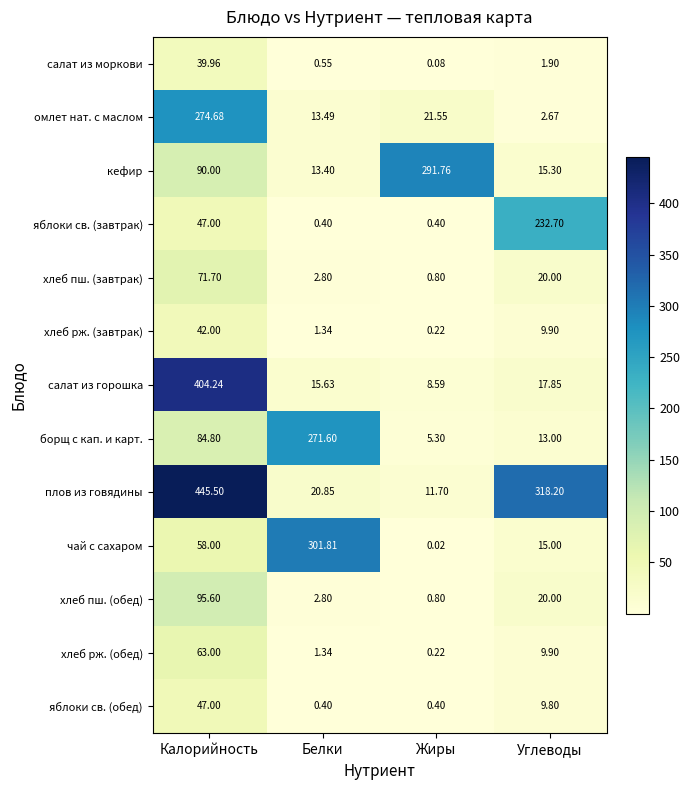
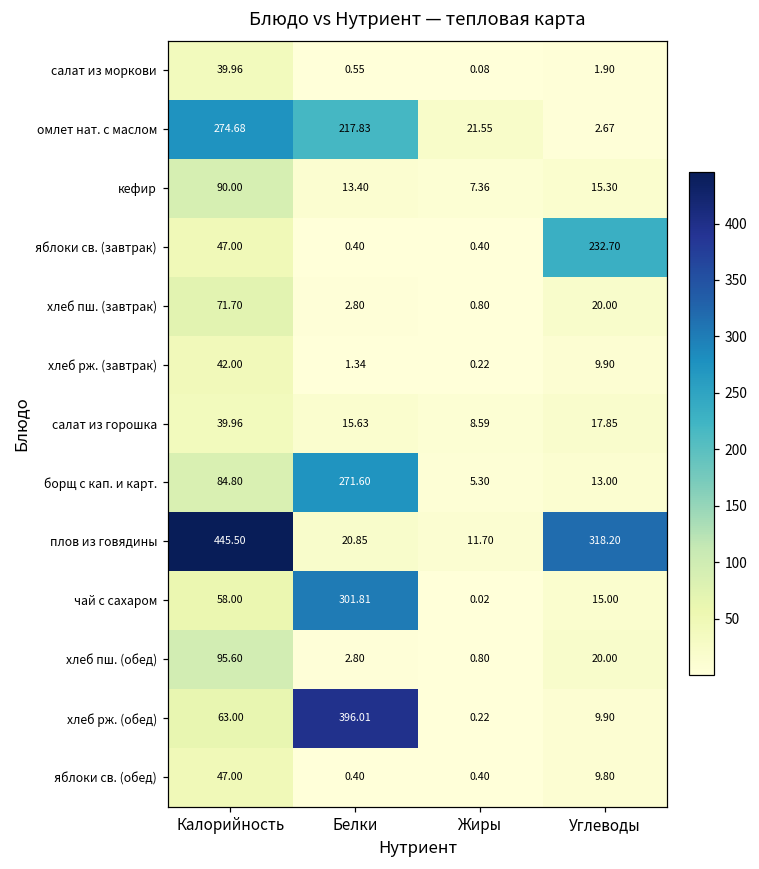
омлет нат. с маслом, Белки: 13.49 -> 217.83
кефир, Жиры: 291.76 -> 7.36
салат из горошка, Калорийность: 404.24 -> 39.96
хлеб рж. (обед), Белки: 1.34 -> 396.01
